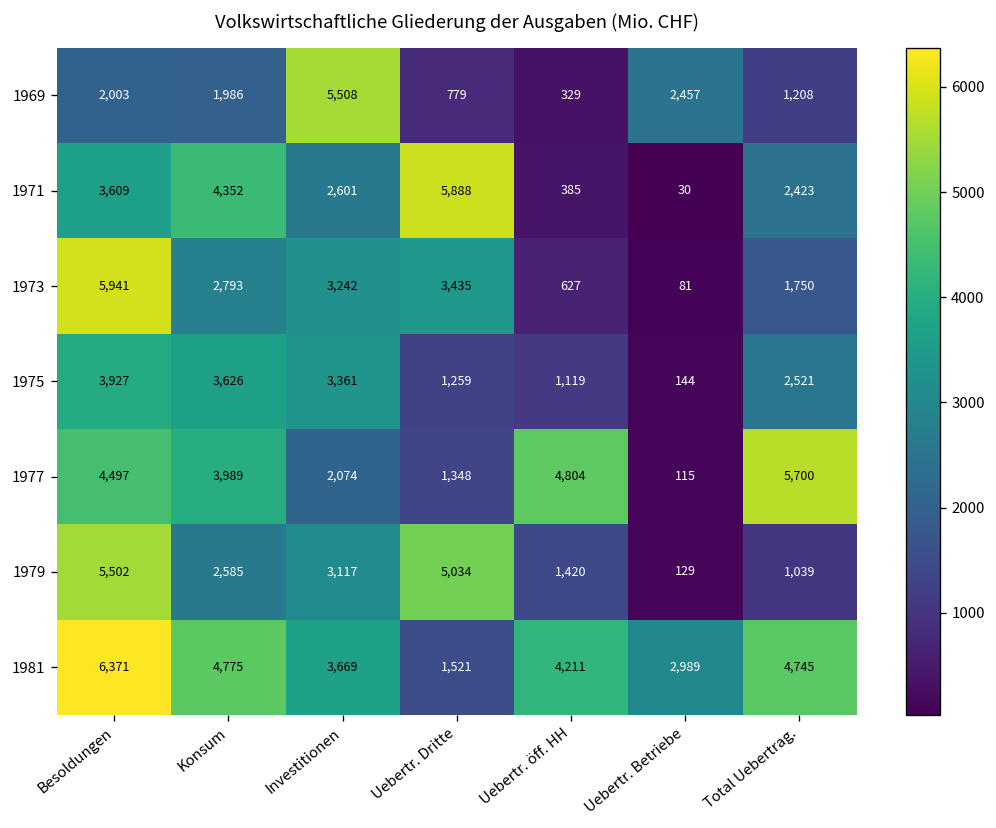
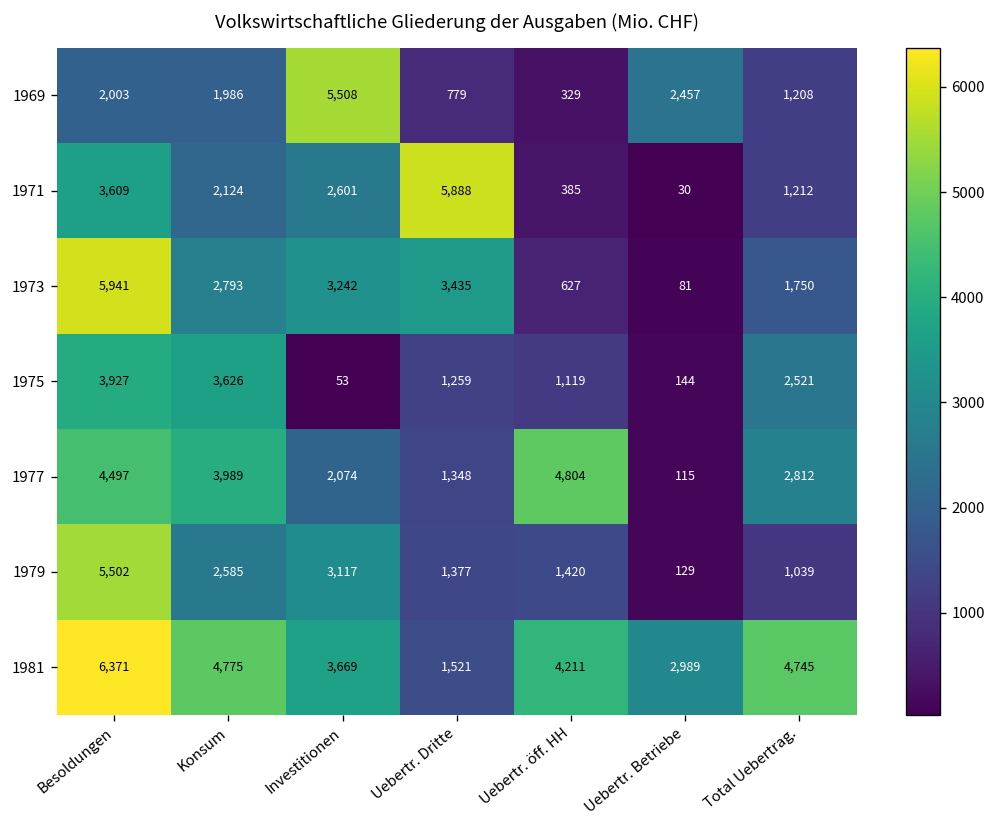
1971, Konsum: 4,352 -> 2,124
1971, Total Uebertrag.: 2,423 -> 1,212
1975, Investitionen: 3,361 -> 53
1977, Total Uebertrag.: 5,700 -> 2,812
1979, Uebertr. Dritte: 5,034 -> 1,377
